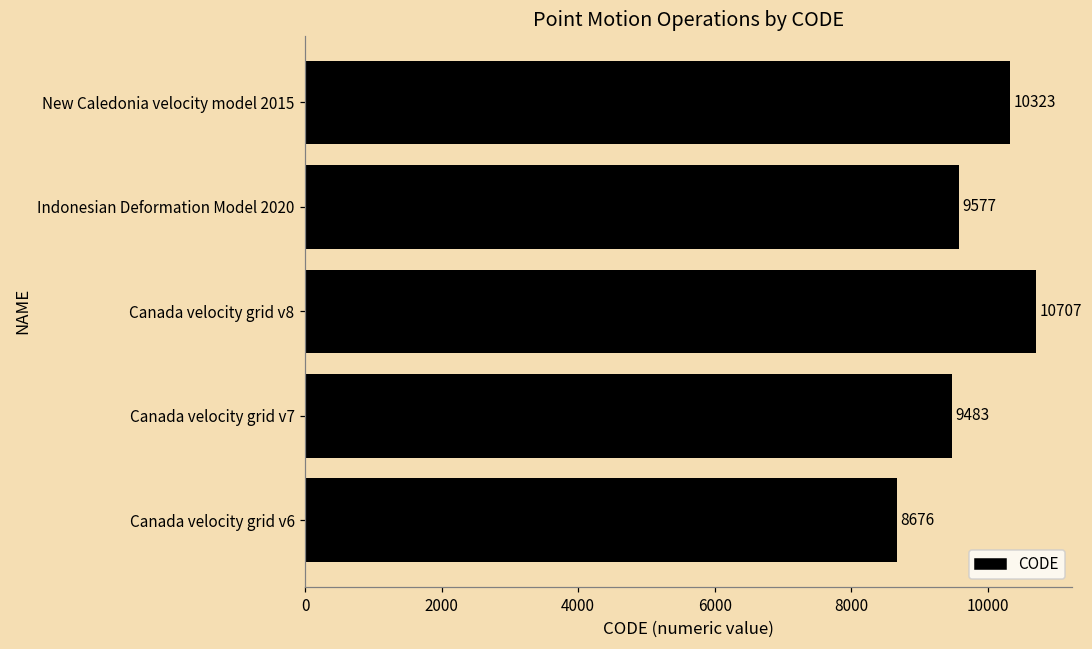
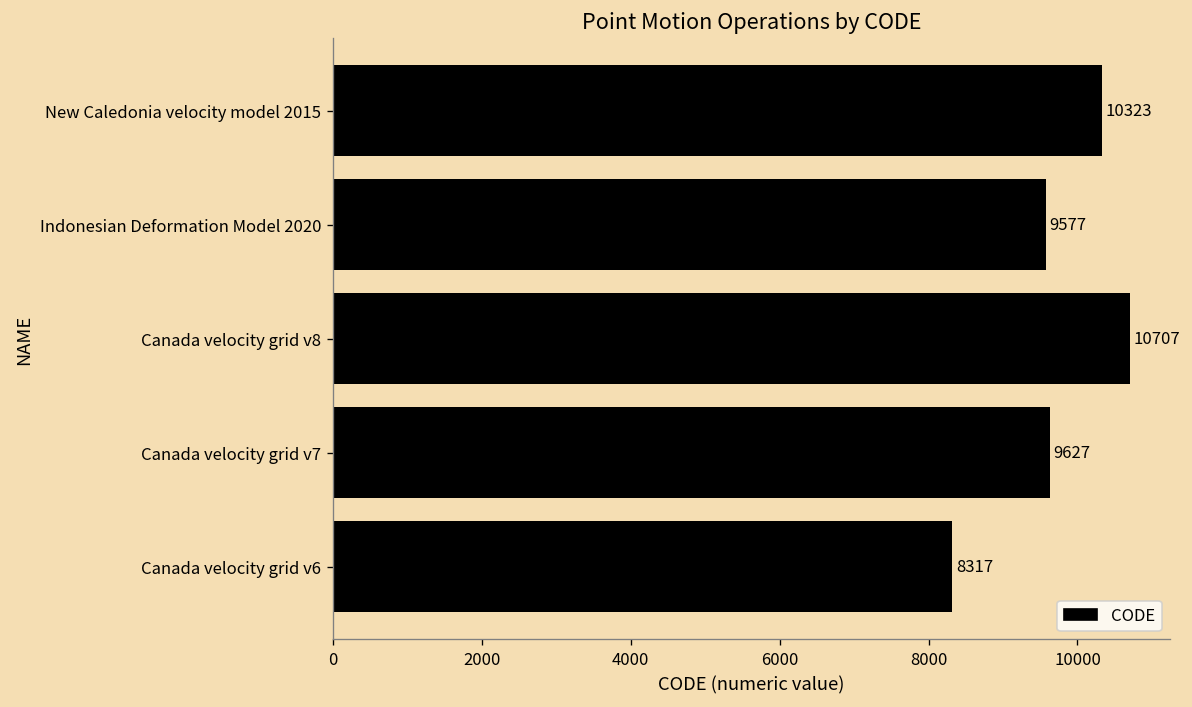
Canada velocity grid v7: 9483 -> 9627
Canada velocity grid v6: 8676 -> 8317
